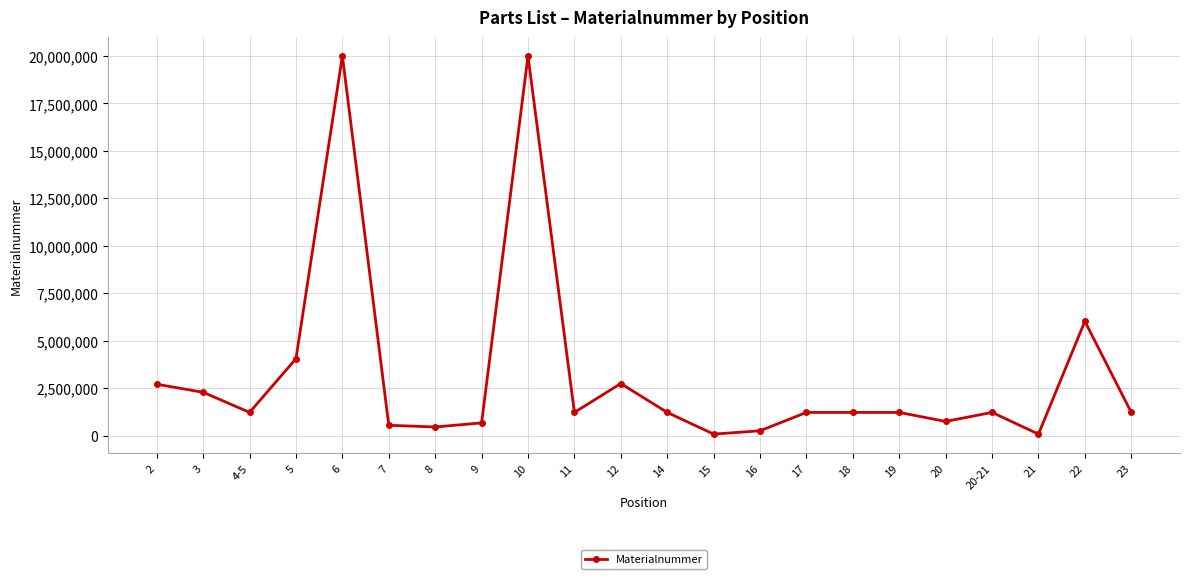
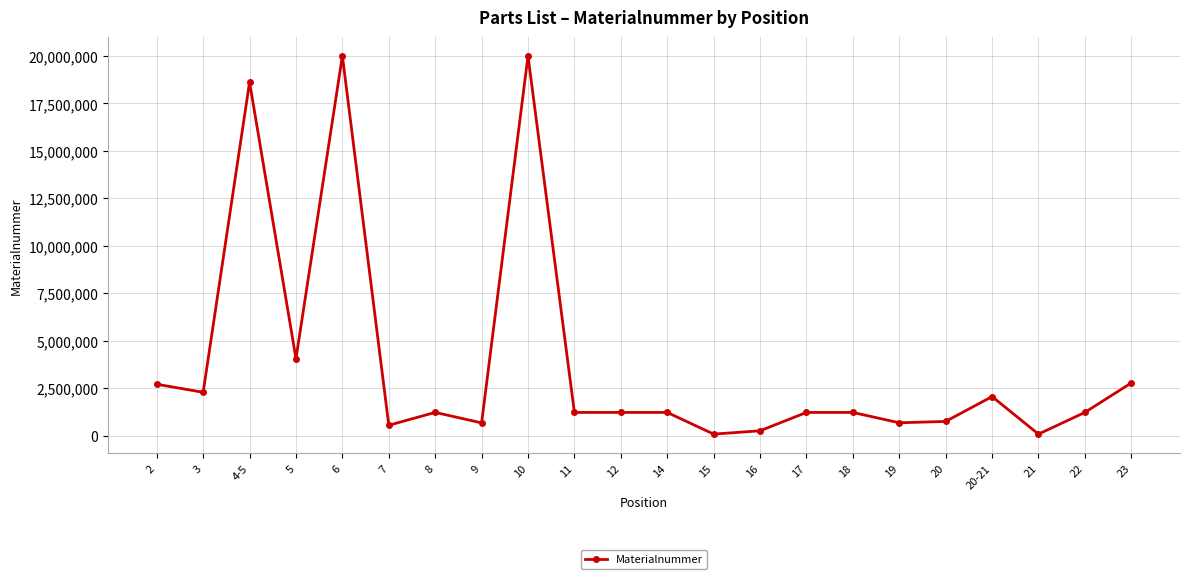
4-5: 1,200,000 -> 18,600,000
8: 500,000 -> 1,200,000
12: 2,700,000 -> 1,200,000
19: 1,200,000 -> 700,000
20-21: 1,200,000 -> 2,100,000
22: 6,000,000 -> 1,200,000
23: 1,200,000 -> 2,800,000
